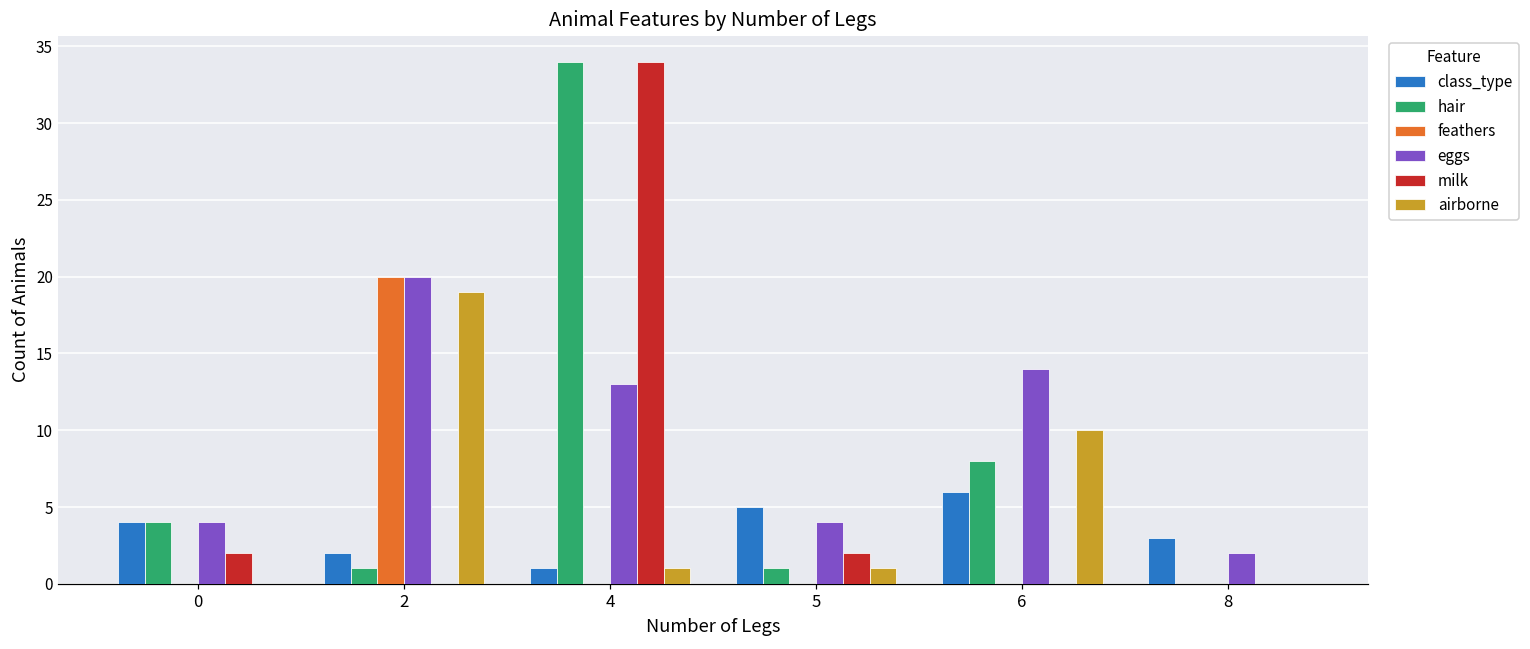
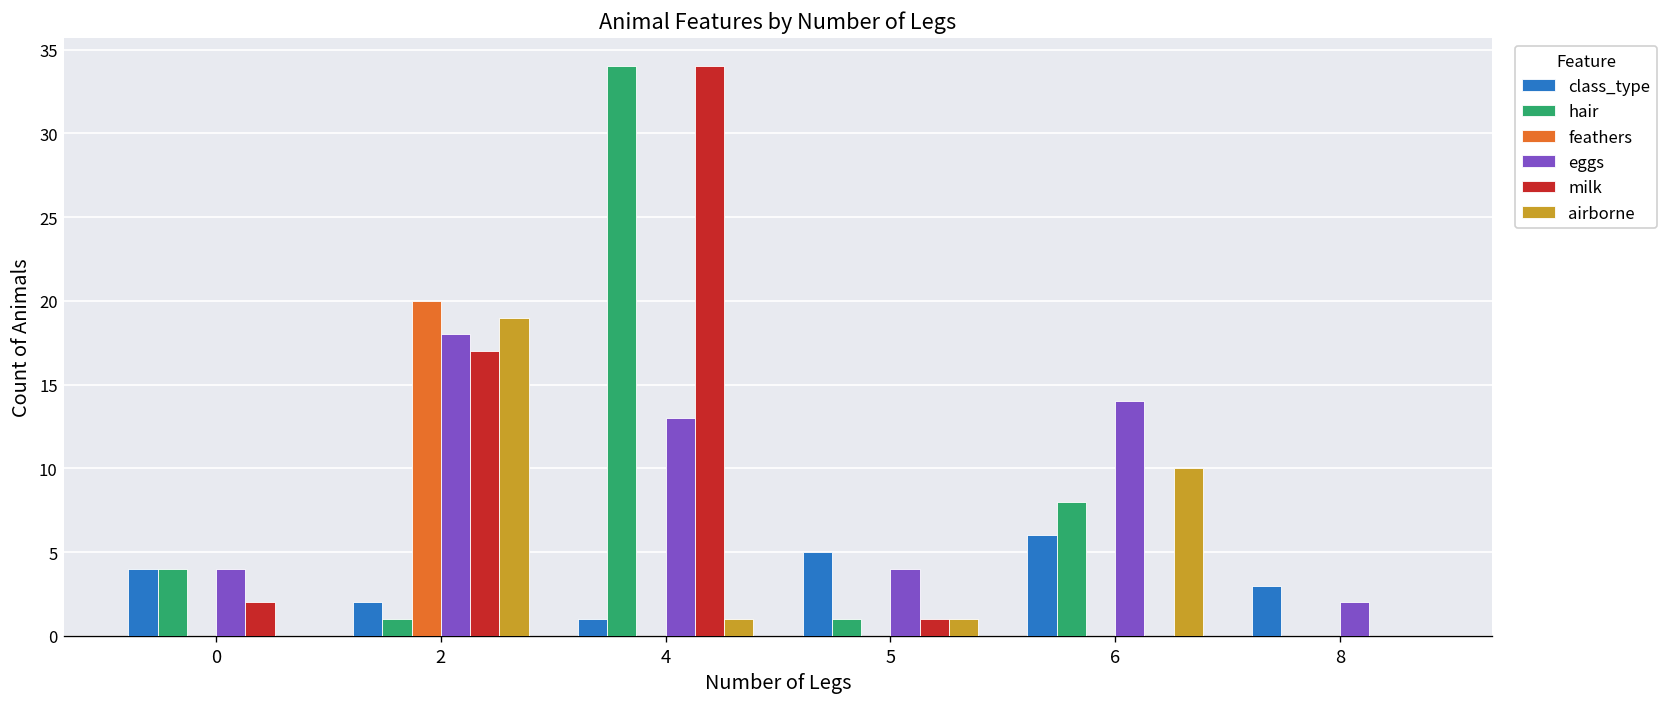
eggs, 2: 20 -> 18
milk, 2: 0 -> 17
milk, 5: 2 -> 1
